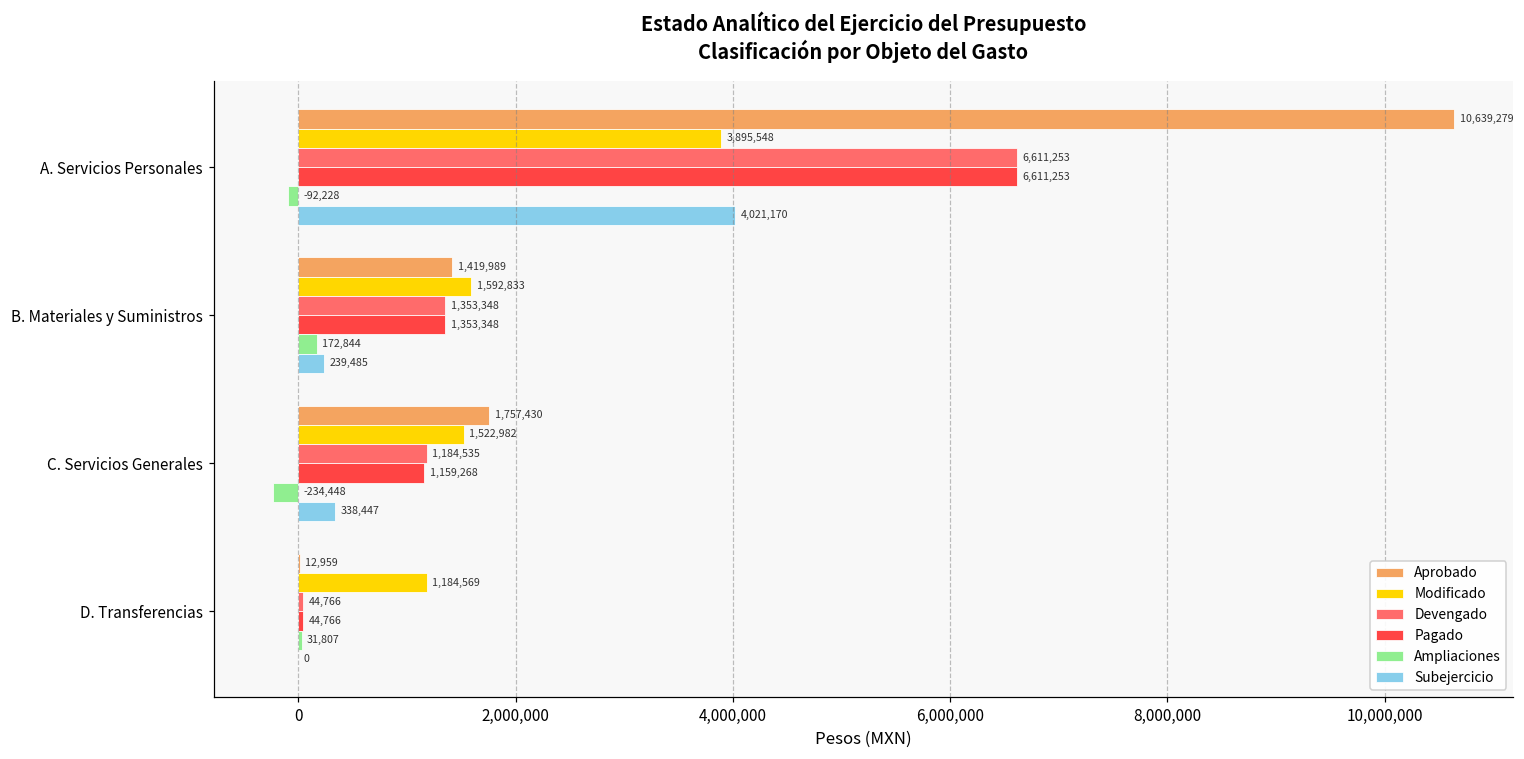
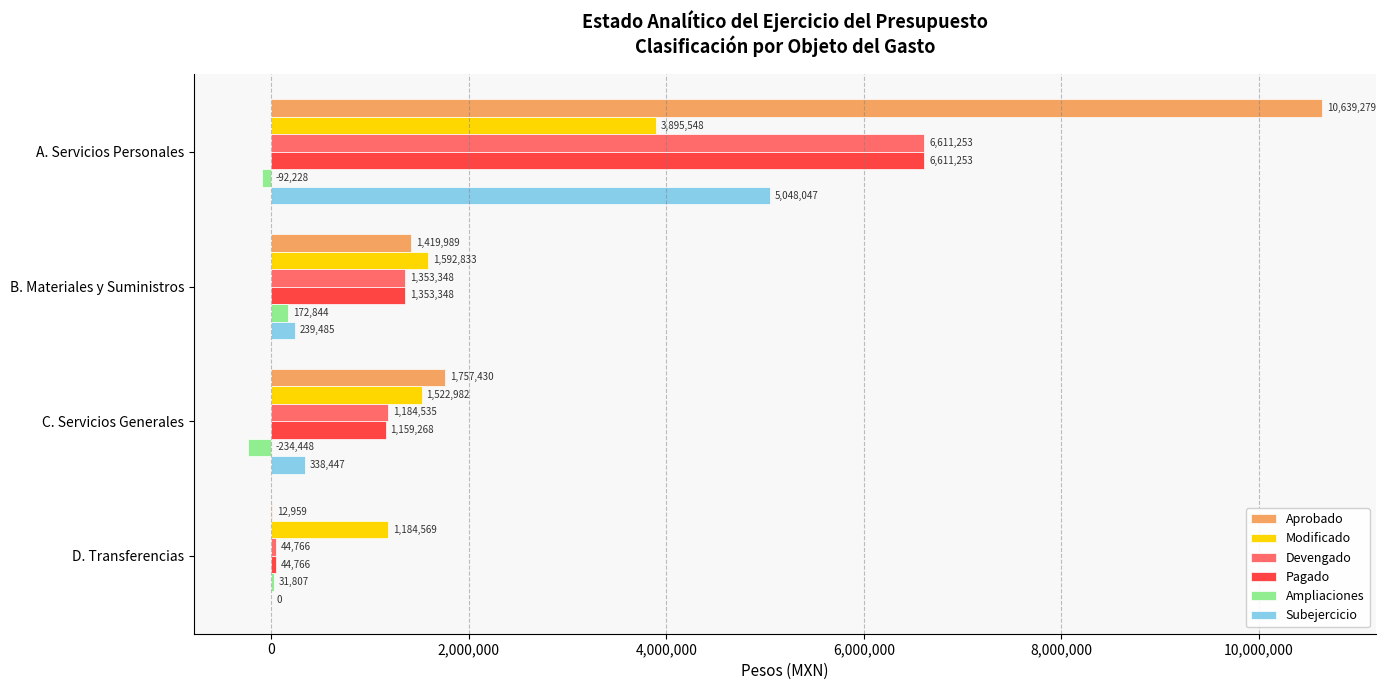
Subejercicio, A. Servicios Personales: 4,021,170 -> 5,048,047
